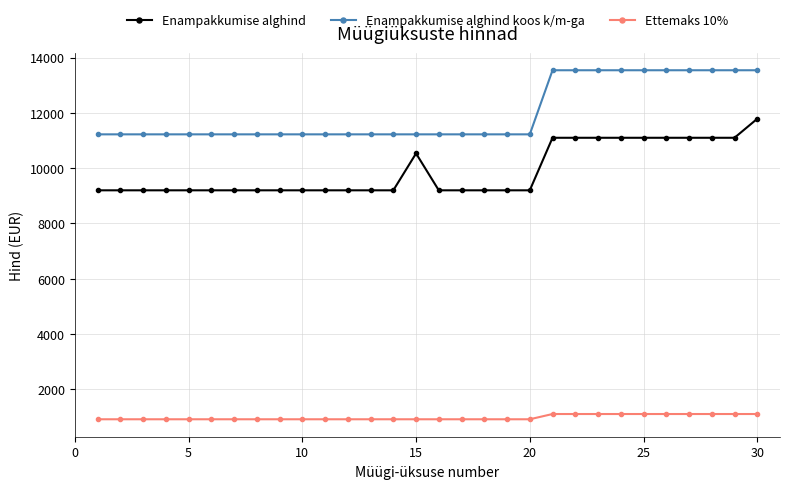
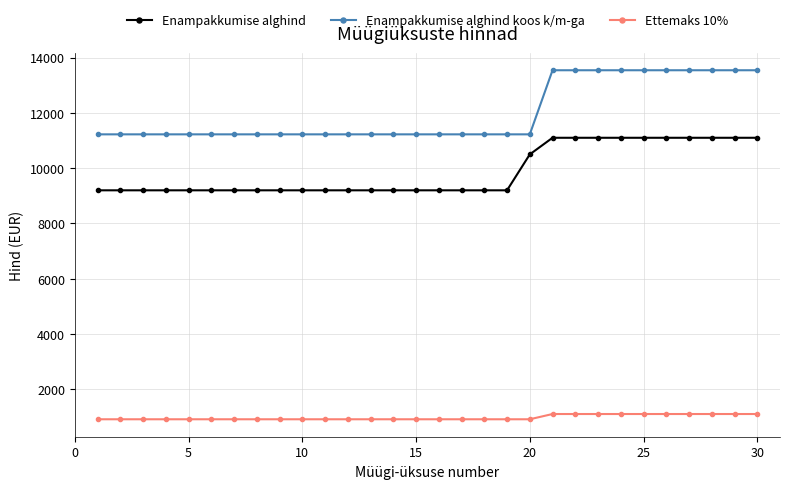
Enampakkumise alghind, 15: 10500 -> 9200
Enampakkumise alghind, 20: 9200 -> 10500
Enampakkumise alghind, 30: 11800 -> 11100
